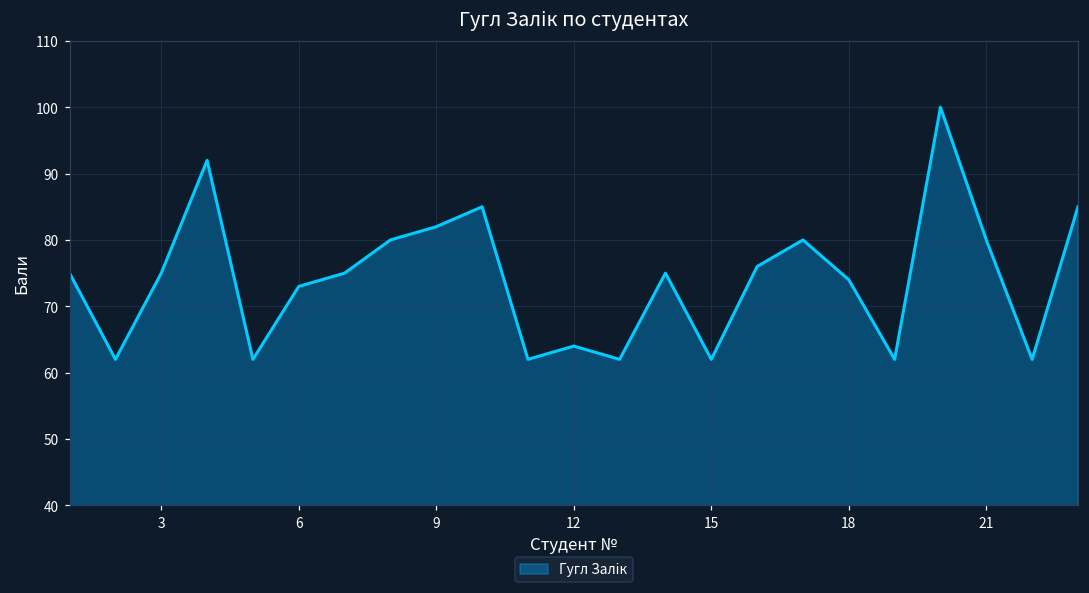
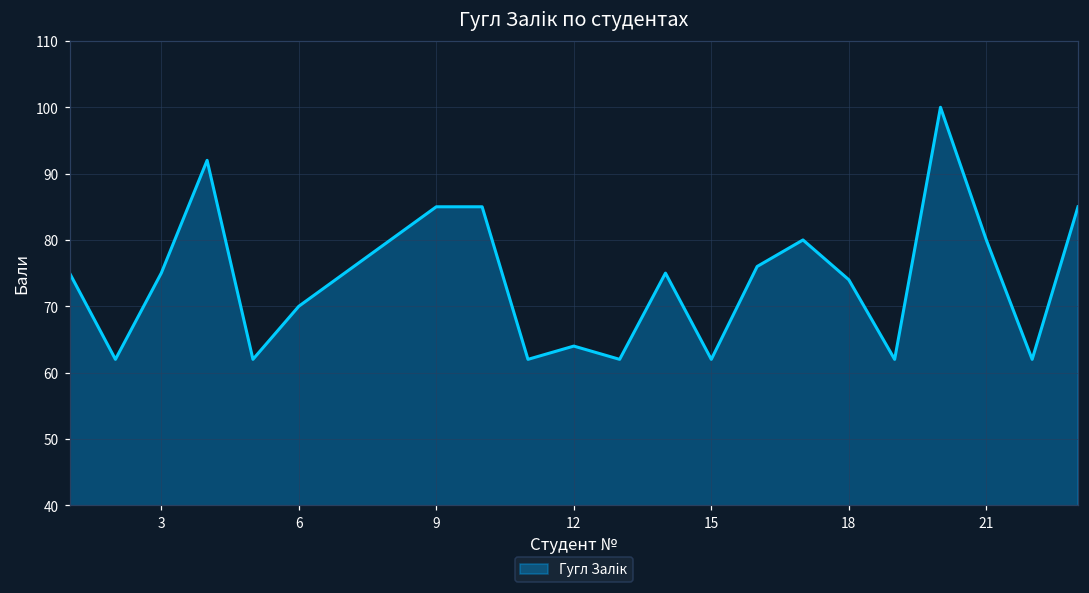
6: 73 -> 70
9: 82 -> 85
